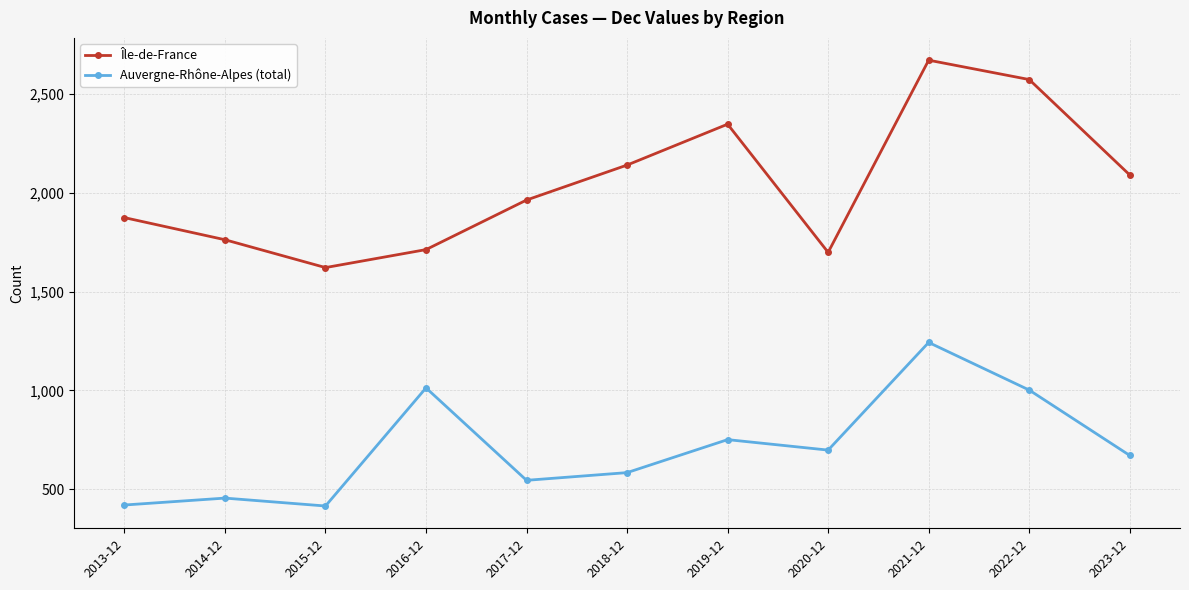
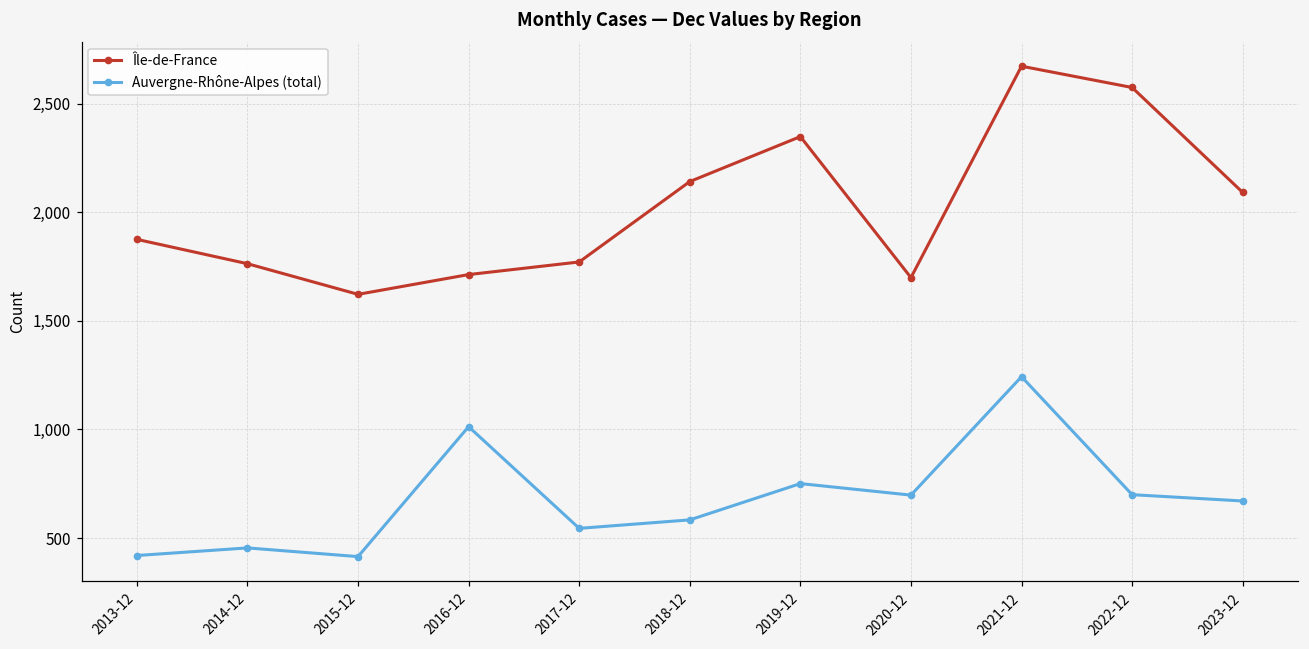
Île-de-France, 2017-12: 1,960 -> 1,770
Auvergne-Rhône-Alpes (total), 2022-12: 1,000 -> 700
